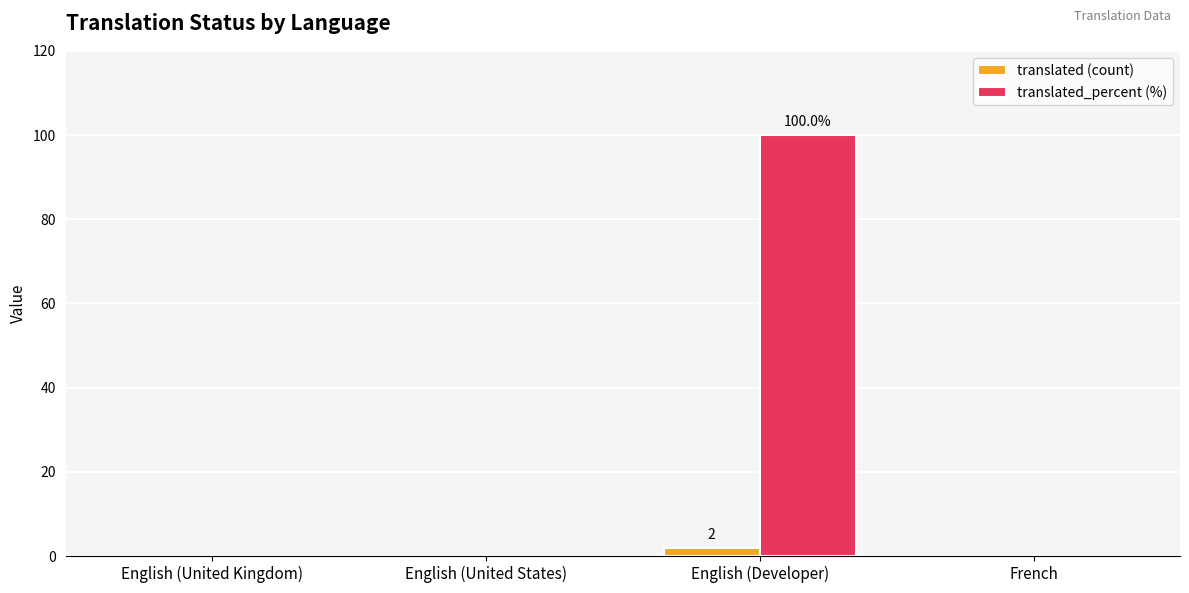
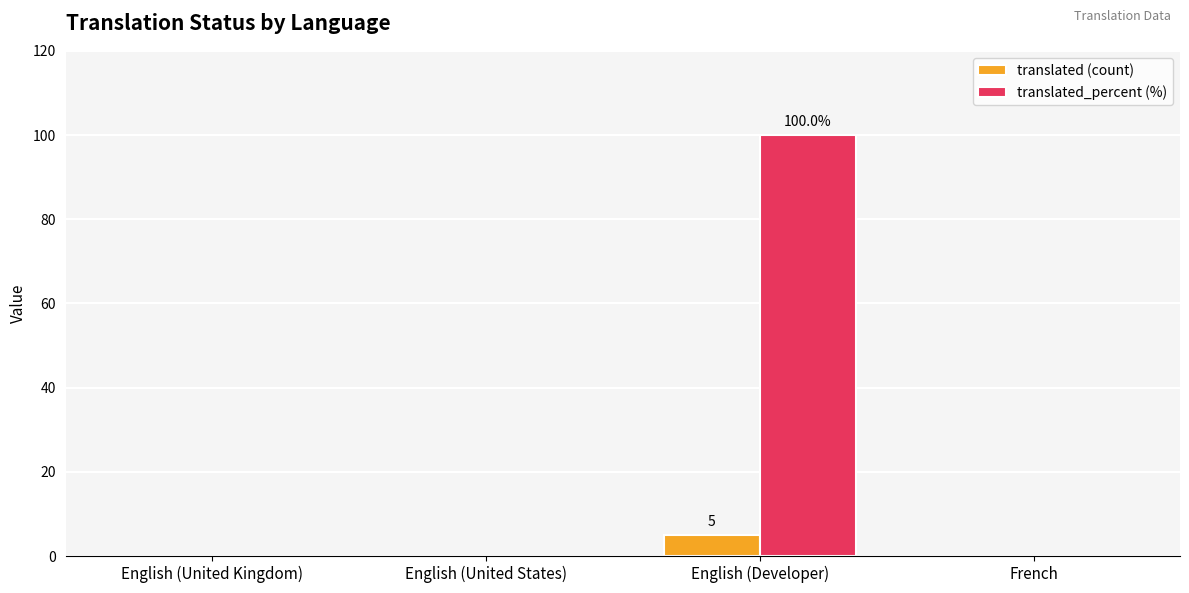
translated (count), English (Developer): 2 -> 5
